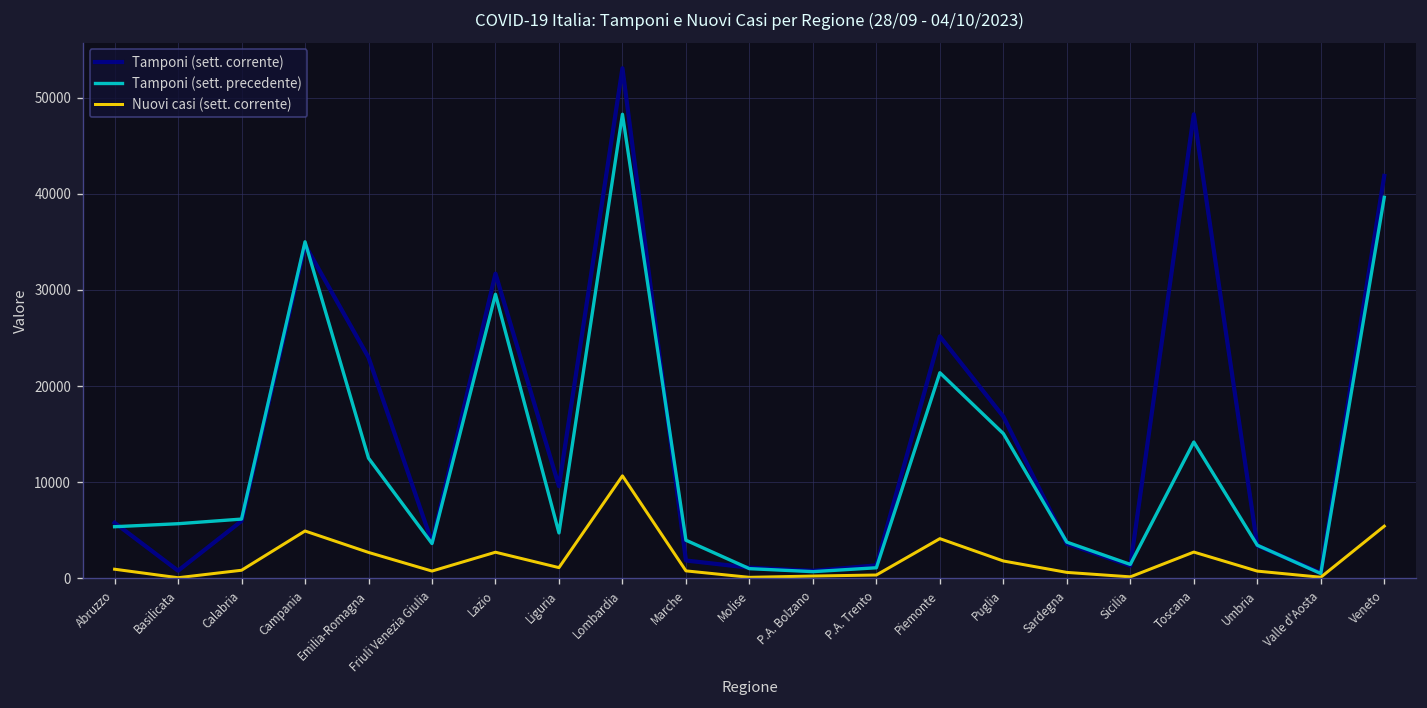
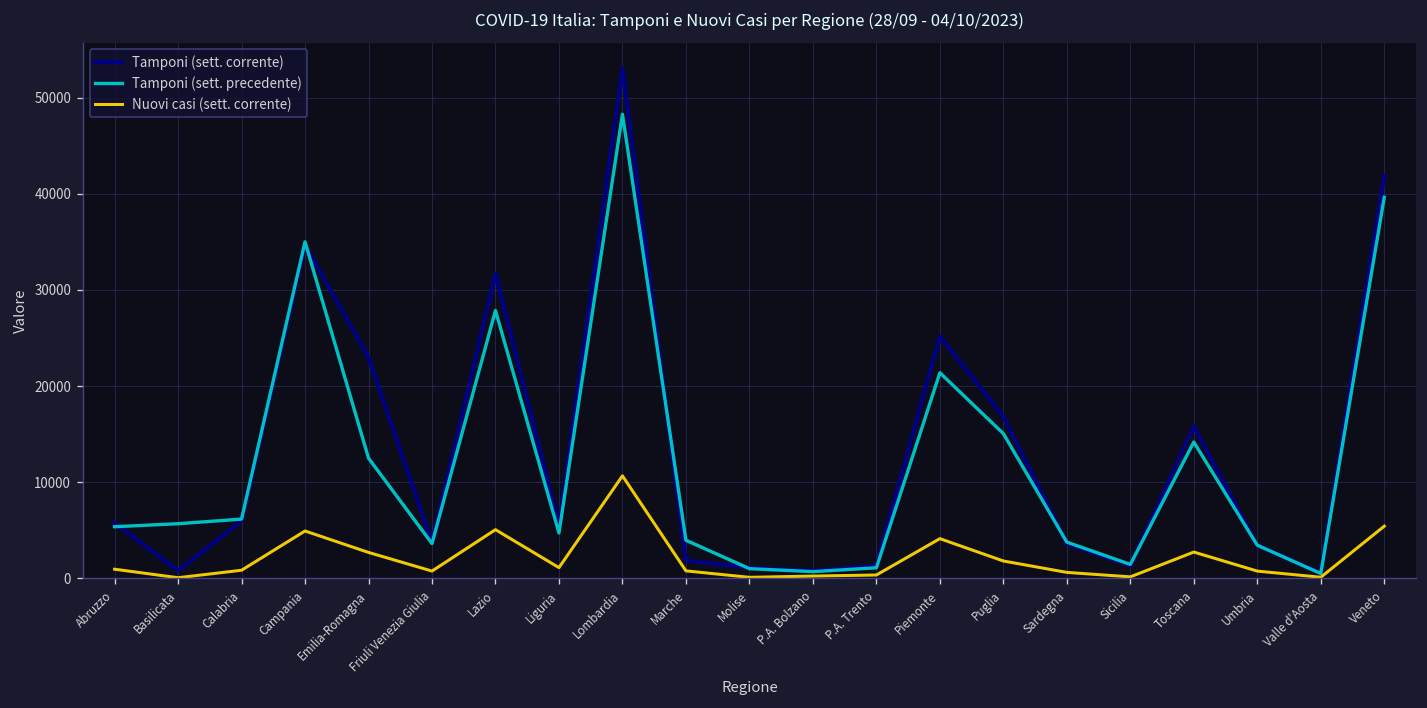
Tamponi (sett. precedente), Lazio: 30000 -> 28000
Nuovi casi (sett. corrente), Lazio: 3000 -> 5000
Tamponi (sett. corrente), Liguria: 10000 -> 5000
Tamponi (sett. corrente), Toscana: 48000 -> 16000
